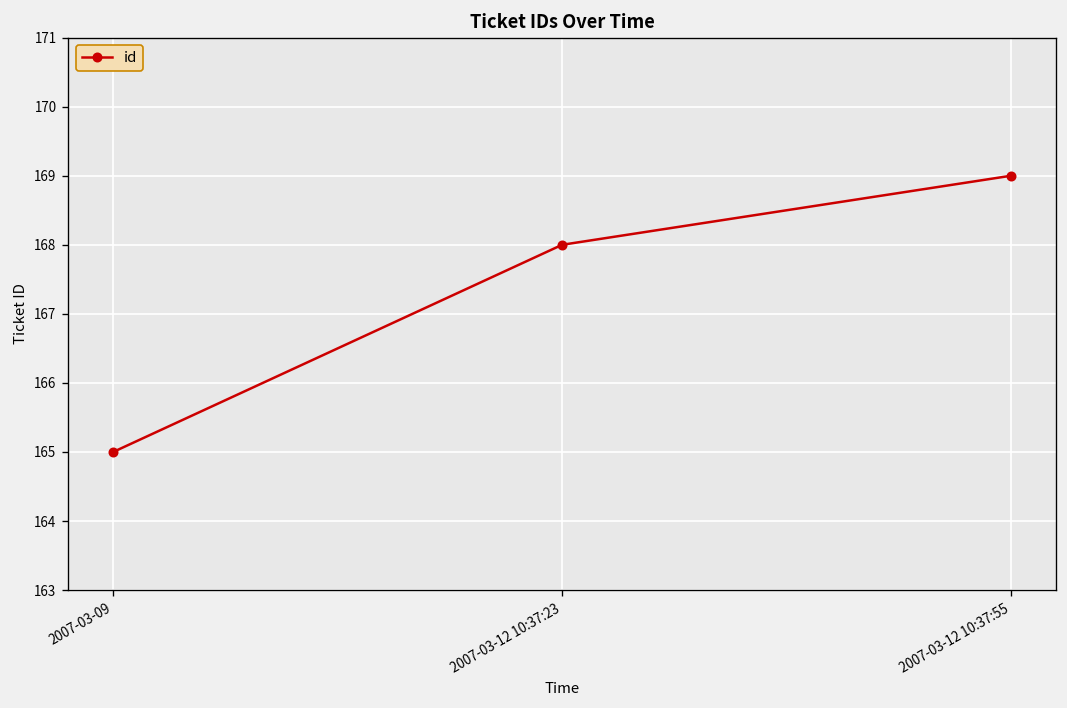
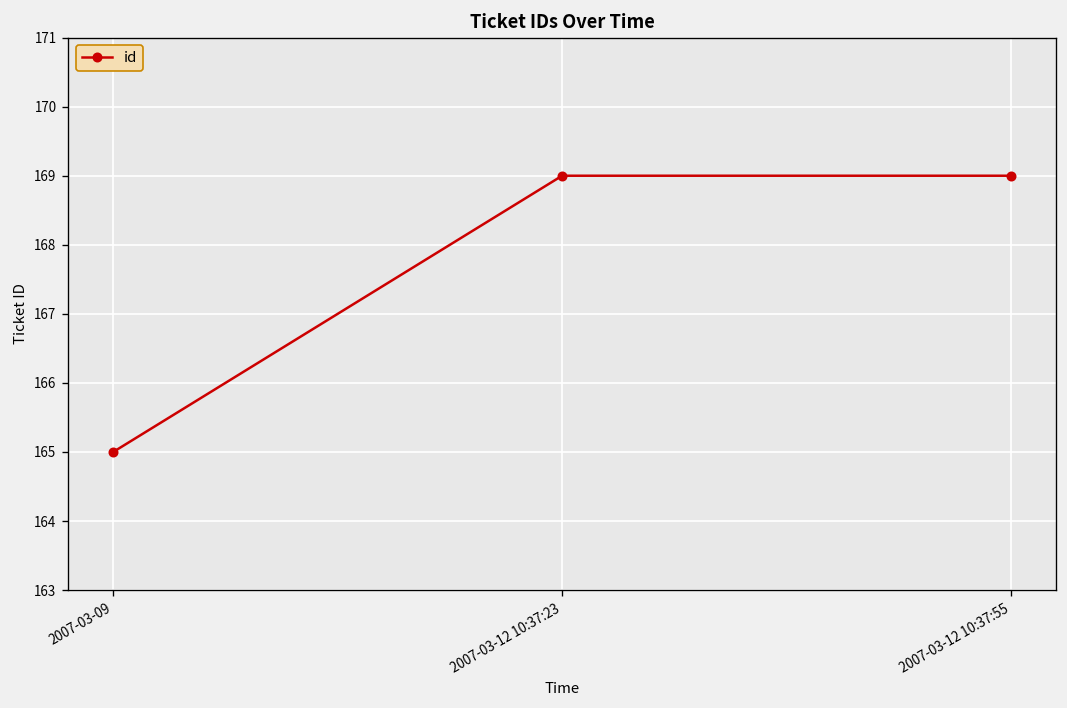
2007-03-12 10:37:23: 168 -> 169
